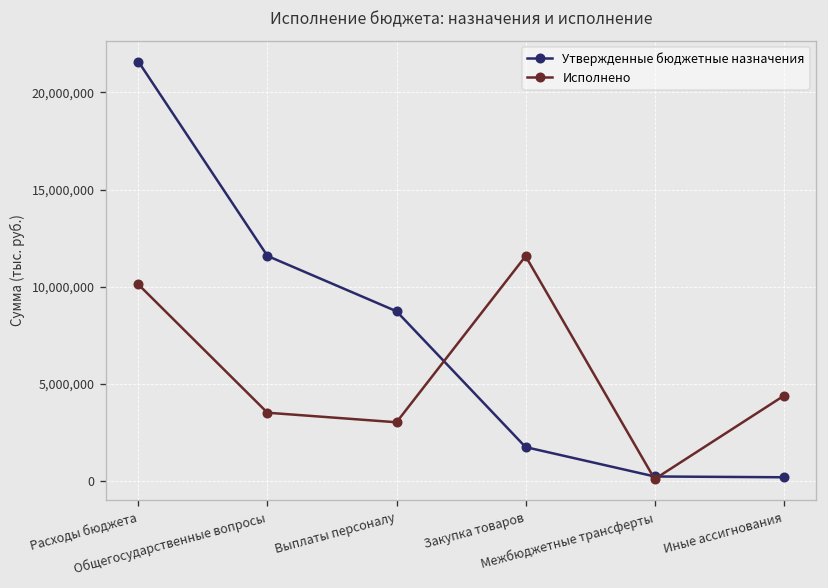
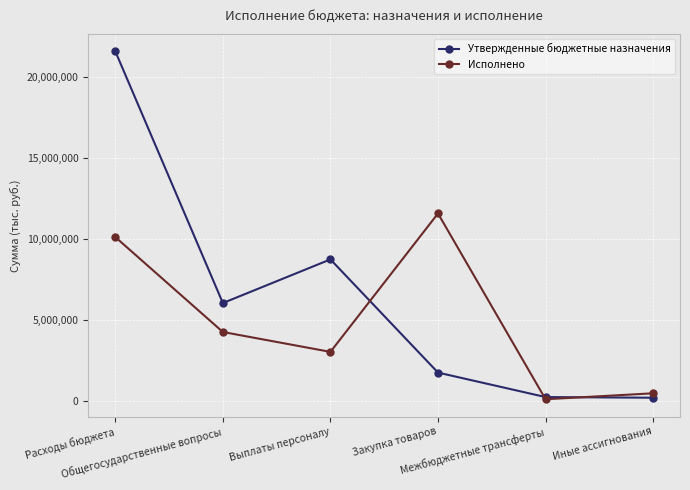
Утвержденные бюджетные назначения, Общегосударственные вопросы: 11,600,000 -> 6,000,000
Исполнено, Общегосударственные вопросы: 3,500,000 -> 4,300,000
Исполнено, Иные ассигнования: 4,400,000 -> 500,000
